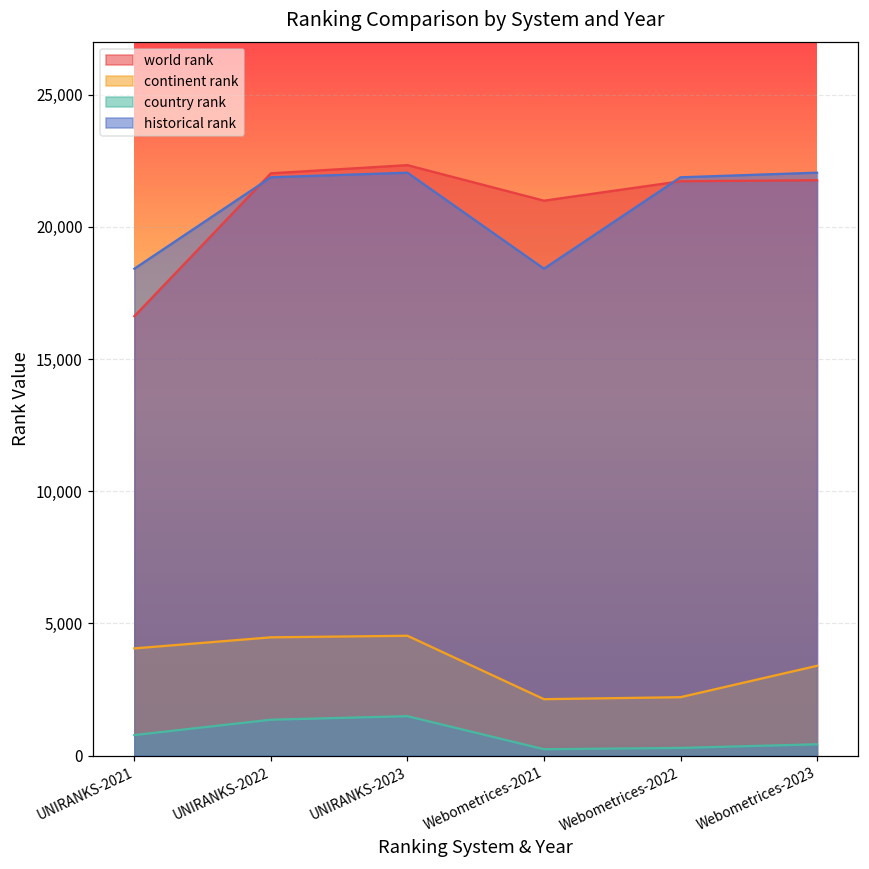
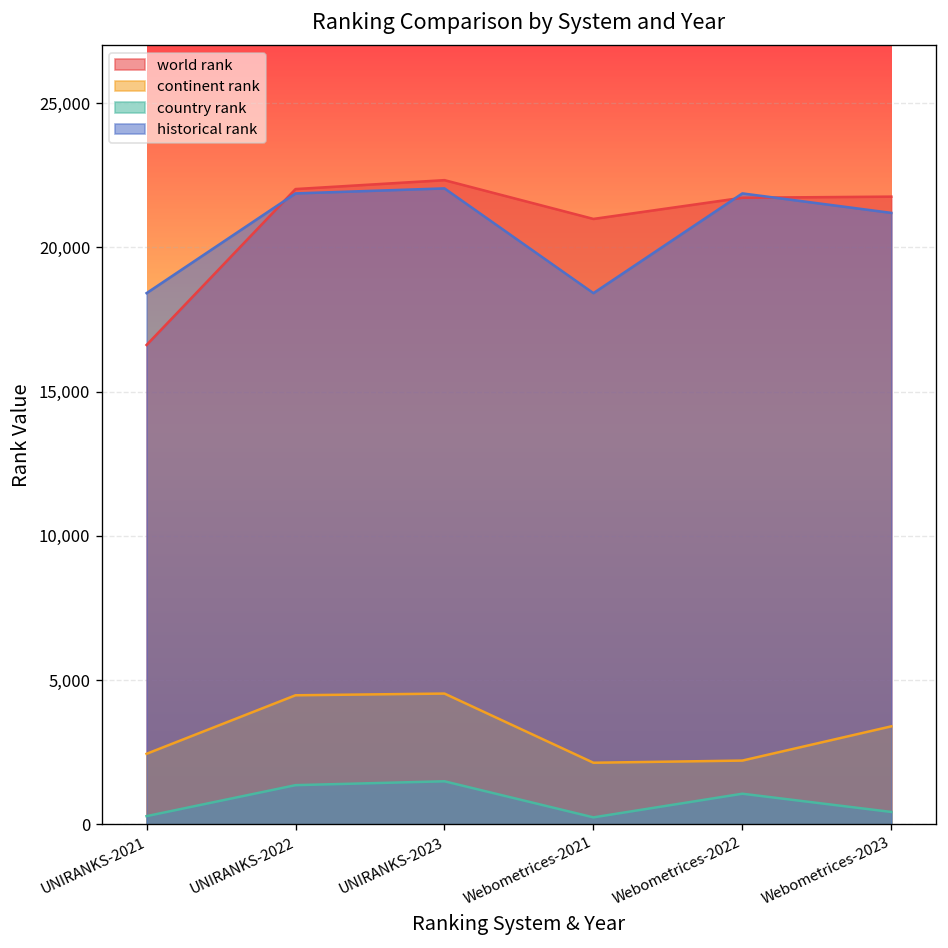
continent rank, UNIRANKS-2021: 4,100 -> 2,400
country rank, UNIRANKS-2021: 800 -> 300
country rank, Webometrices-2022: 300 -> 1,100
historical rank, Webometrices-2023: 22,000 -> 21,200
